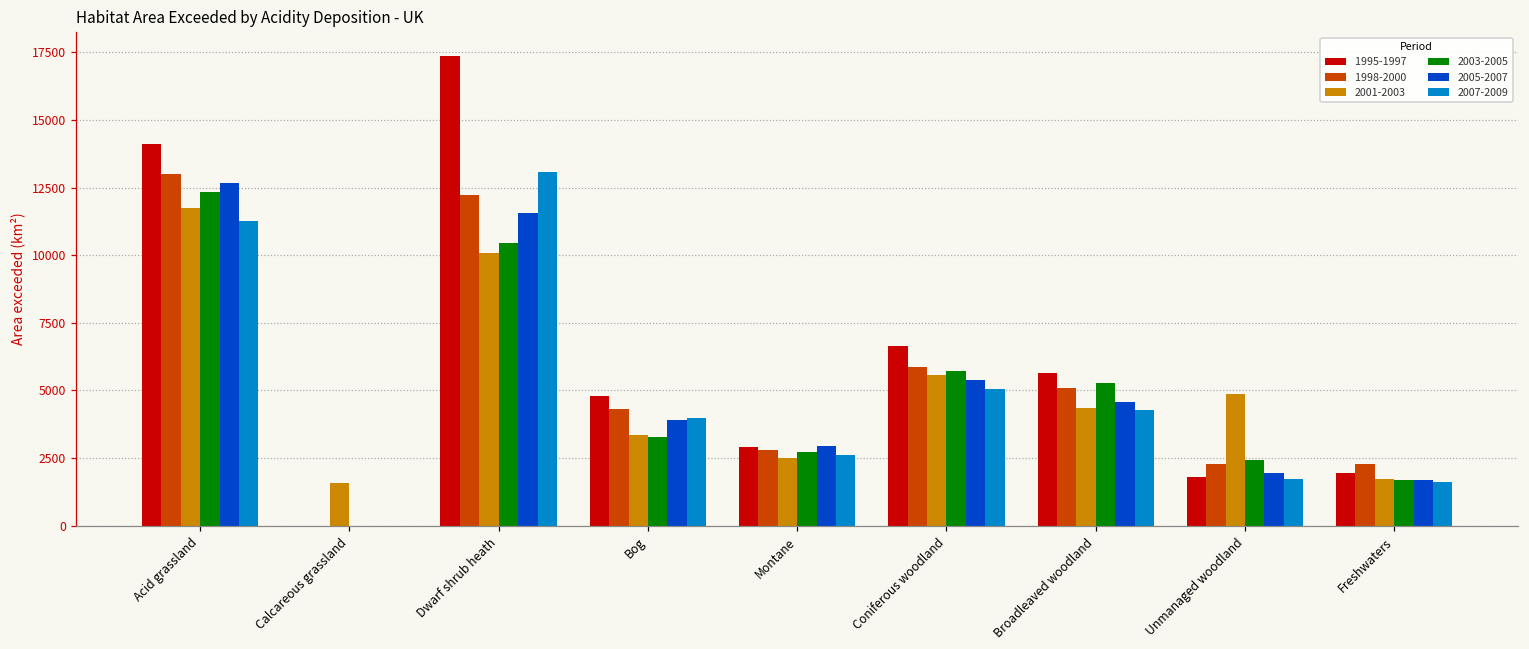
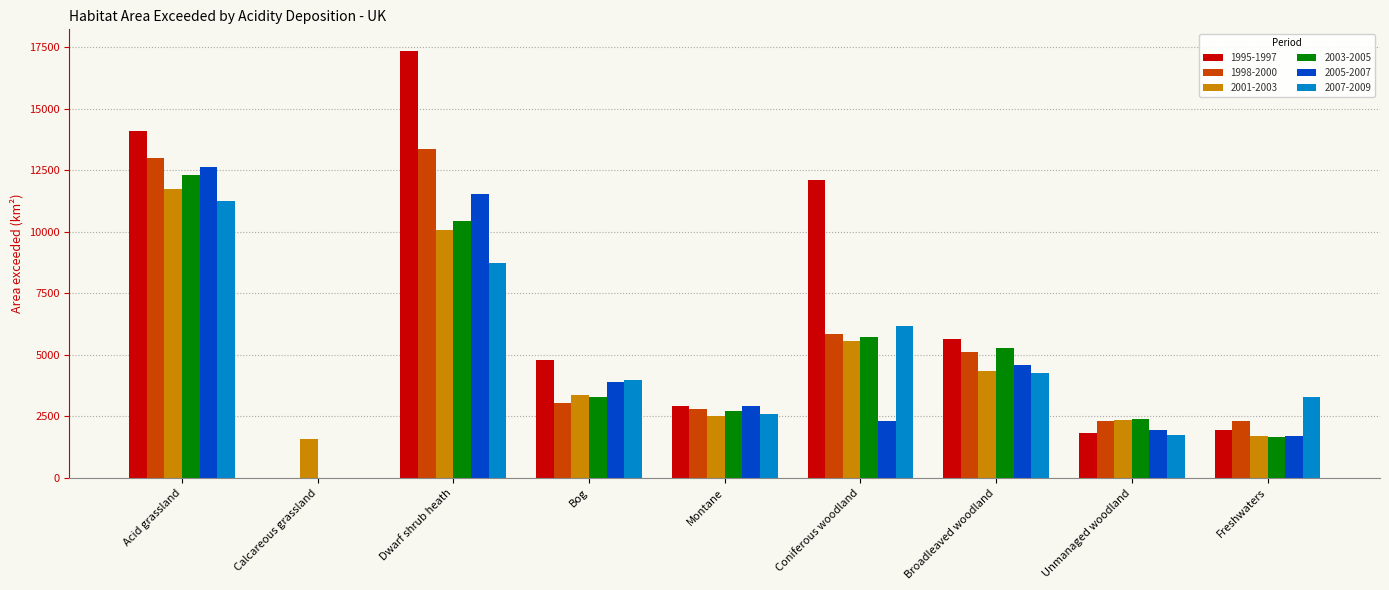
1998-2000, Dwarf shrub heath: 12200 -> 13400
2007-2009, Dwarf shrub heath: 13100 -> 8800
1998-2000, Bog: 4300 -> 3100
1995-1997, Coniferous woodland: 6600 -> 12100
2005-2007, Coniferous woodland: 5400 -> 2300
2007-2009, Coniferous woodland: 5100 -> 6200
2001-2003, Unmanaged woodland: 4900 -> 2300
2007-2009, Freshwaters: 1600 -> 3300
